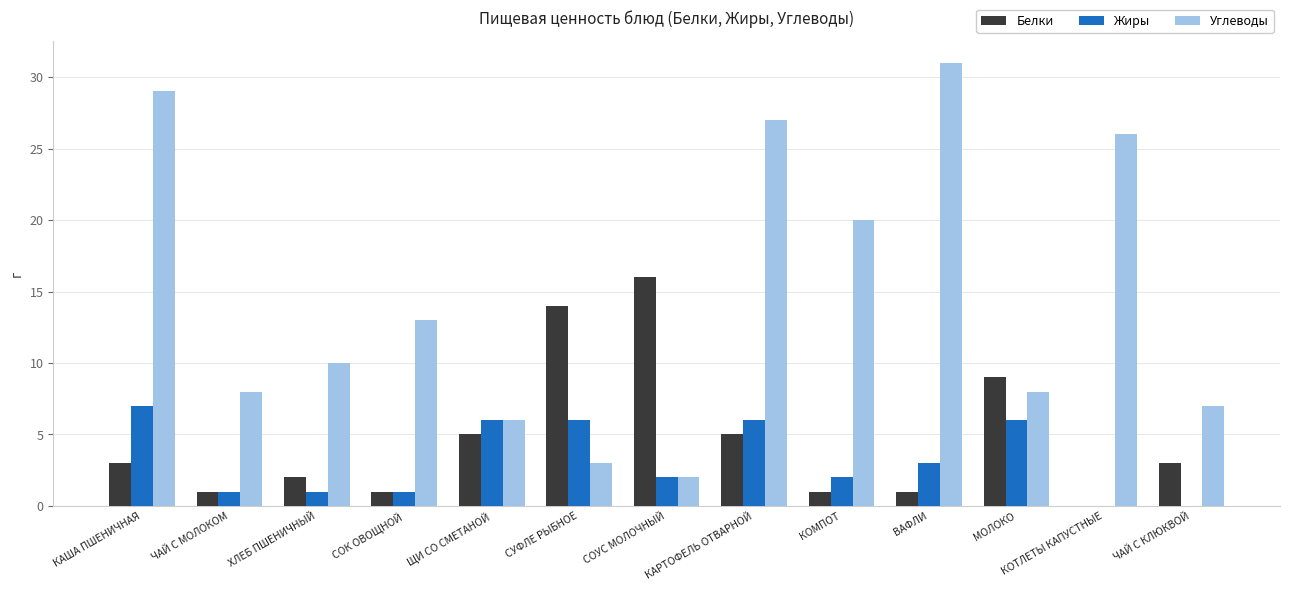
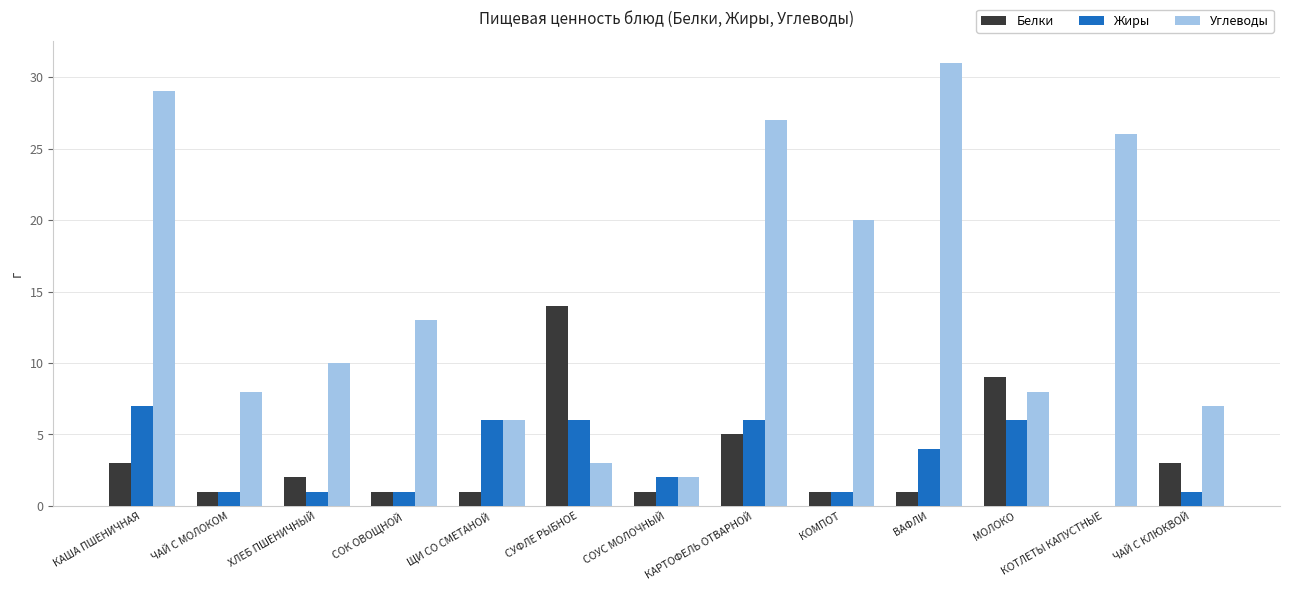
Белки, ЩИ СО СМЕТАНОЙ: 5 -> 1
Белки, СОУС МОЛОЧНЫЙ: 16 -> 1
Жиры, КОМПОТ: 2 -> 1
Жиры, ВАФЛИ: 3 -> 4
Жиры, ЧАЙ С КЛЮКВОЙ: 0 -> 1
